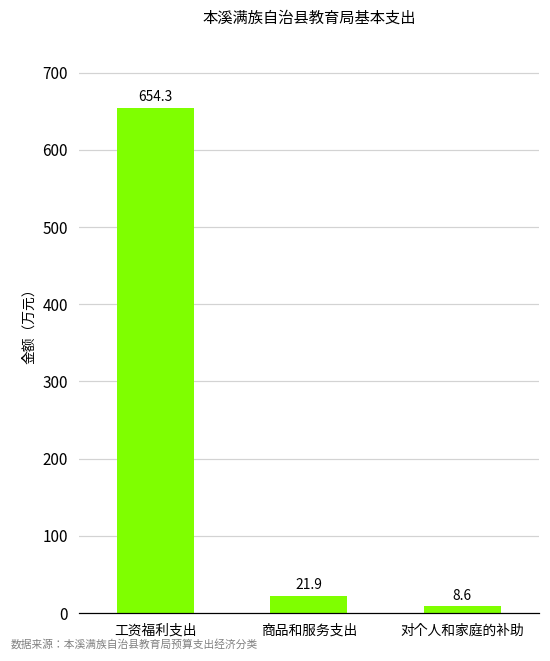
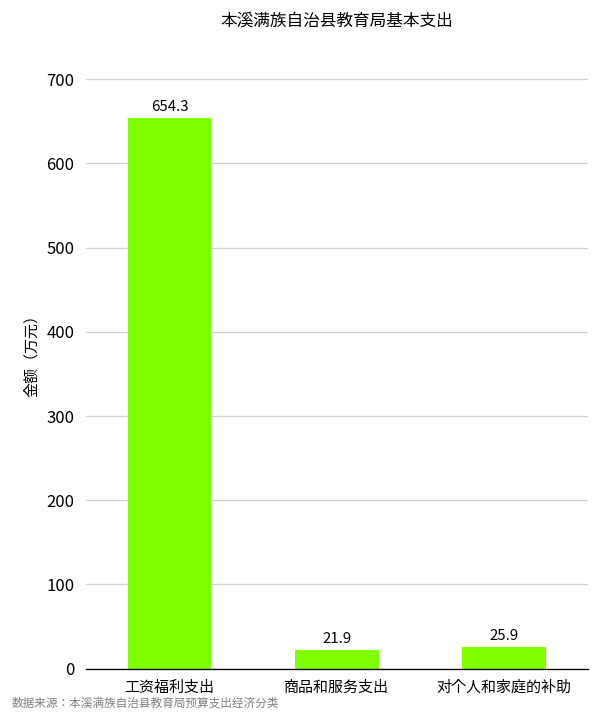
对个人和家庭的补助: 8.6 -> 25.9
